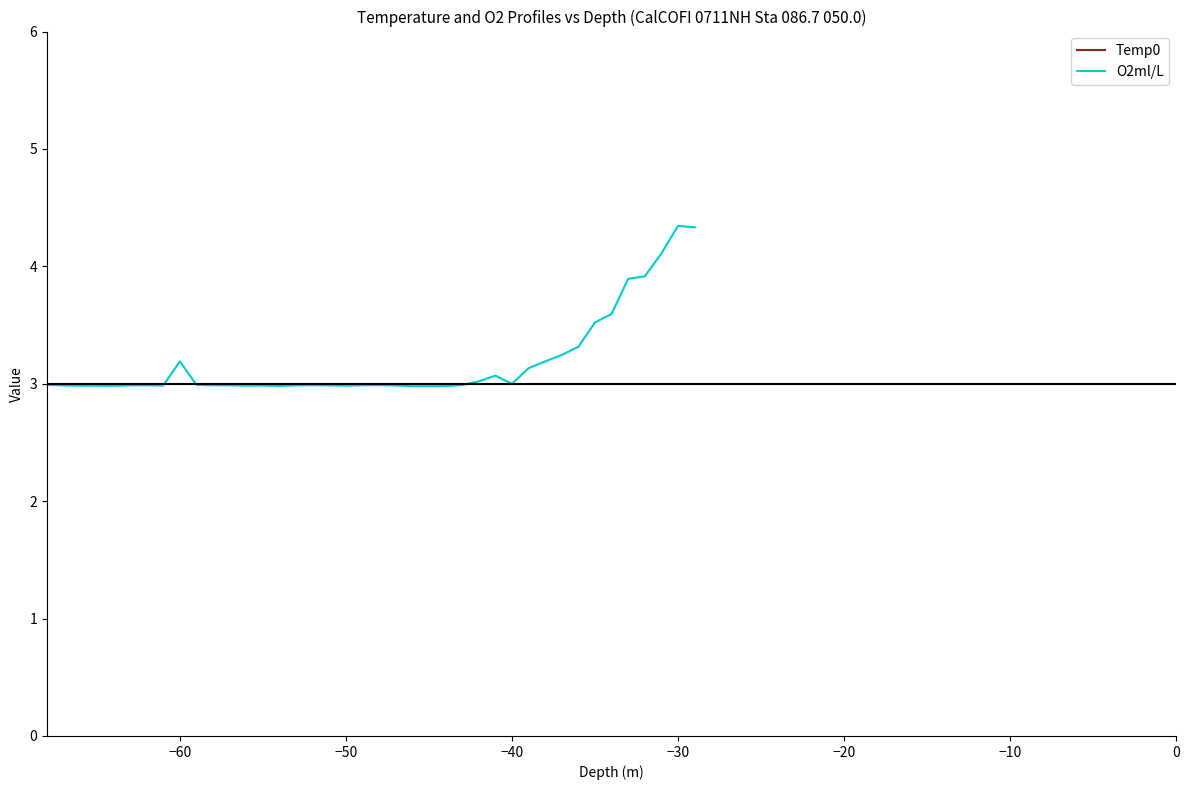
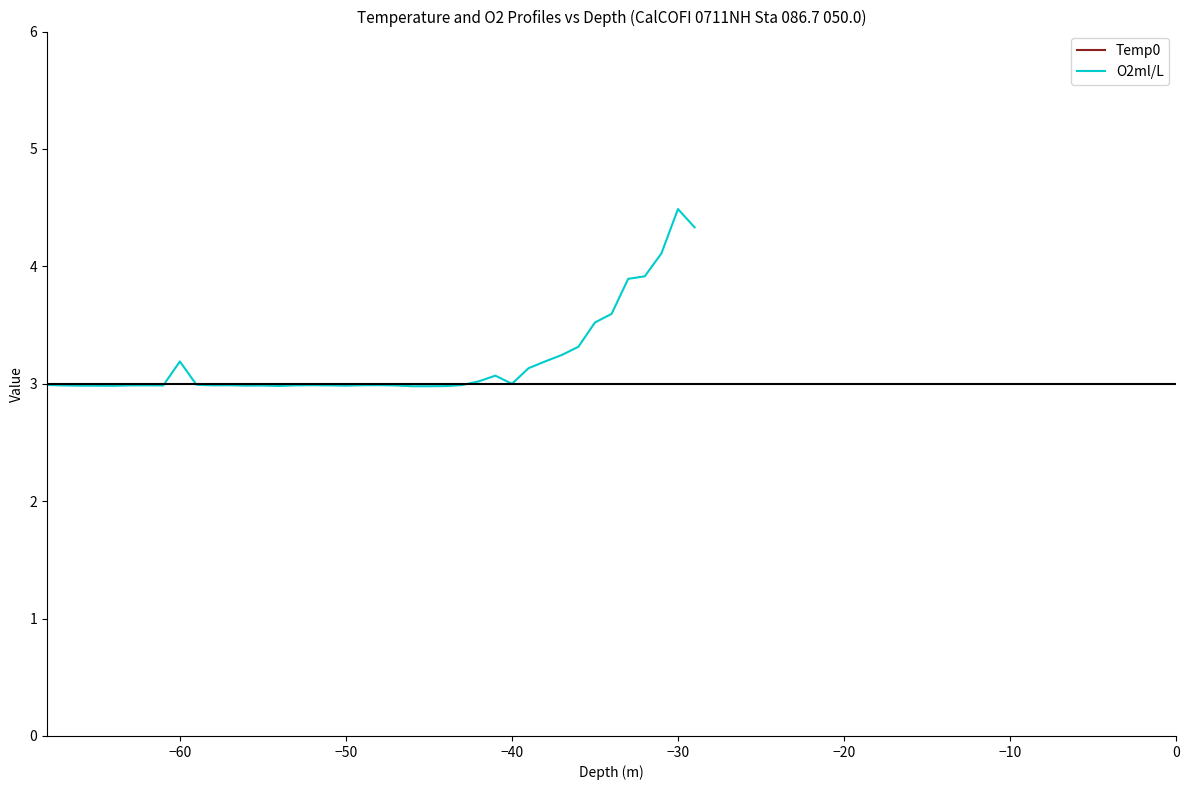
O2ml/L, −30: 4.34 -> 4.49
